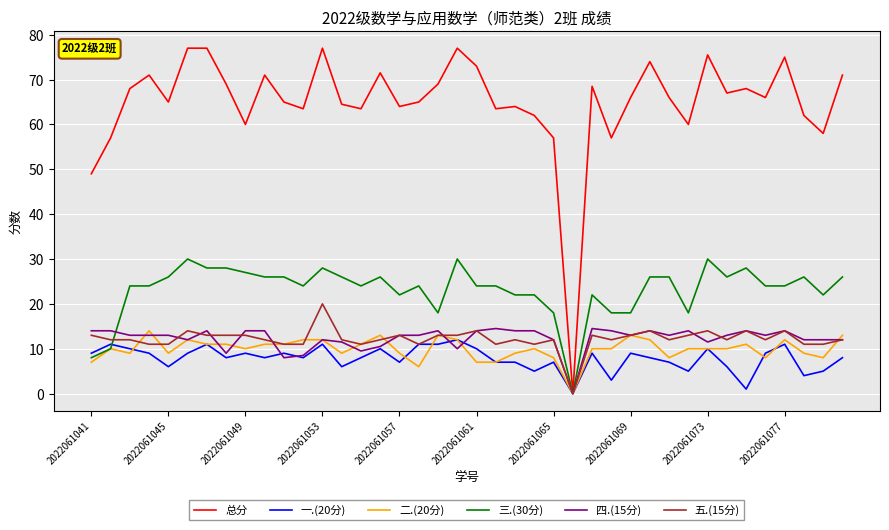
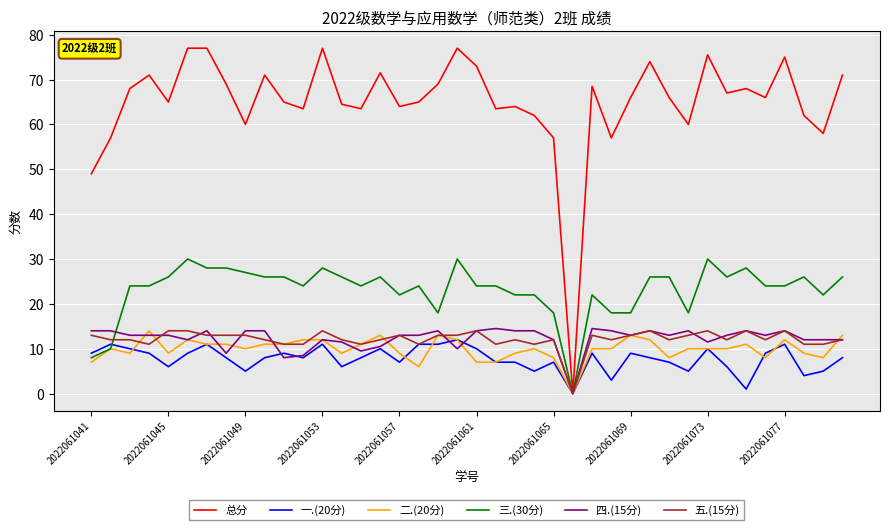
五.(15分), 2022061045: 11 -> 14
一.(20分), 2022061049: 9 -> 5
五.(15分), 2022061053: 20 -> 14
